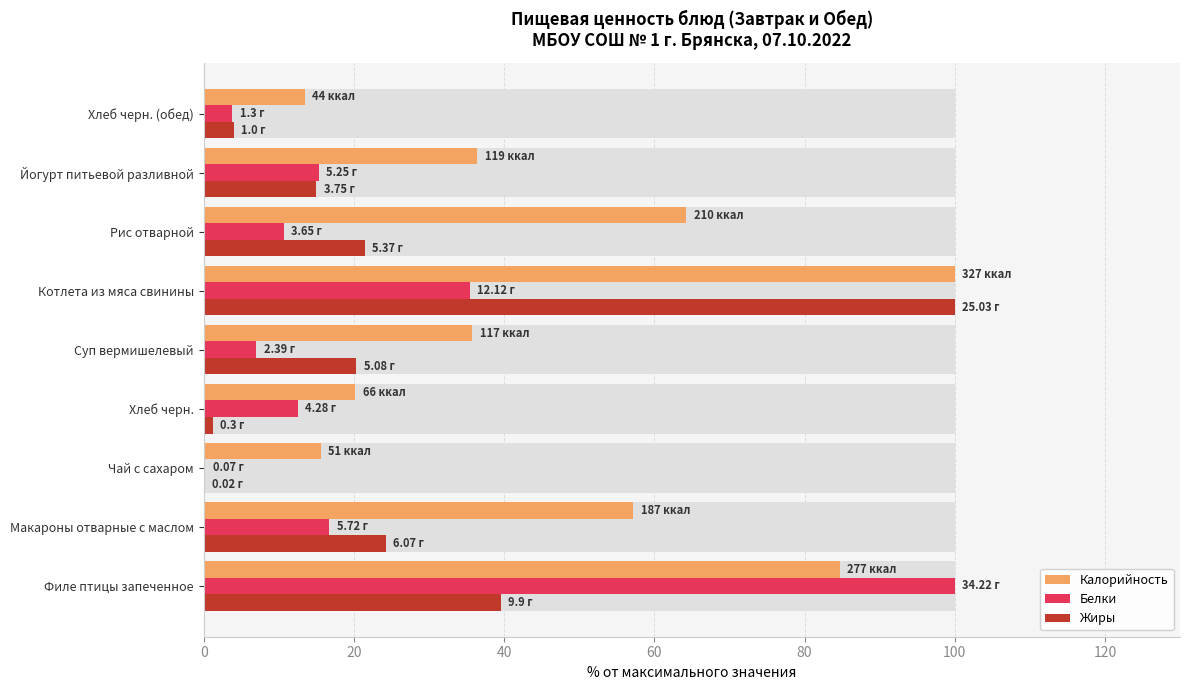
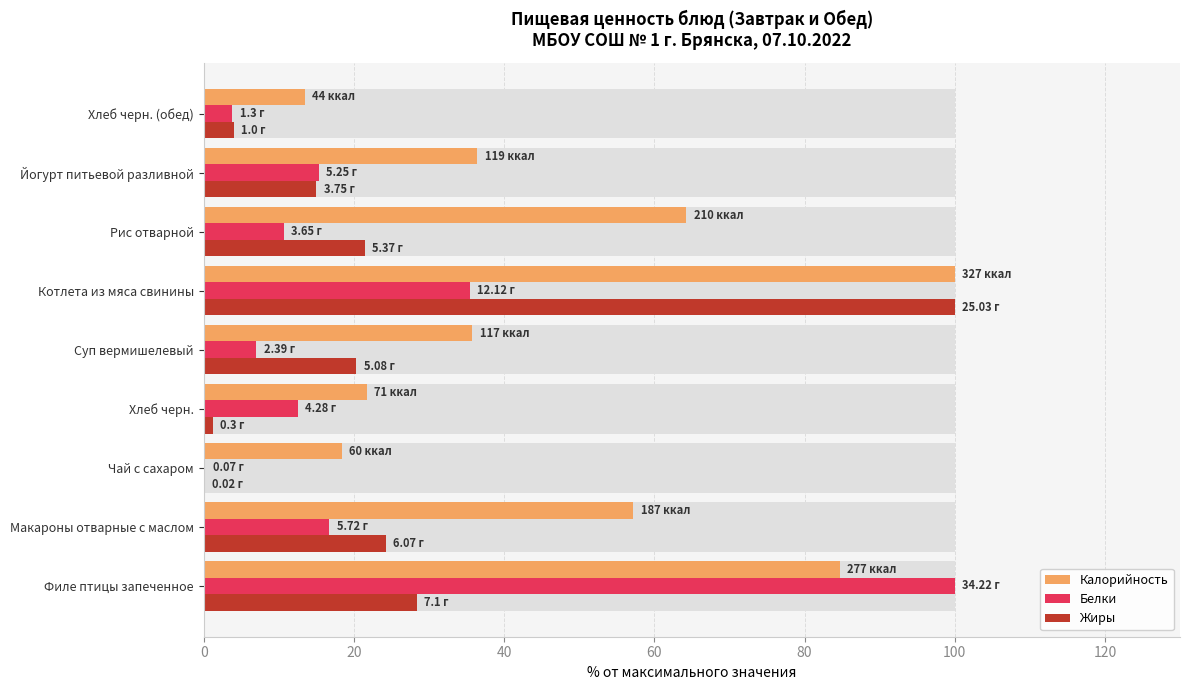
Калорийность, Хлеб черн.: 66 -> 71
Калорийность, Чай с сахаром: 51 -> 60
Жиры, Филе птицы запеченное: 9.9 -> 7.1
